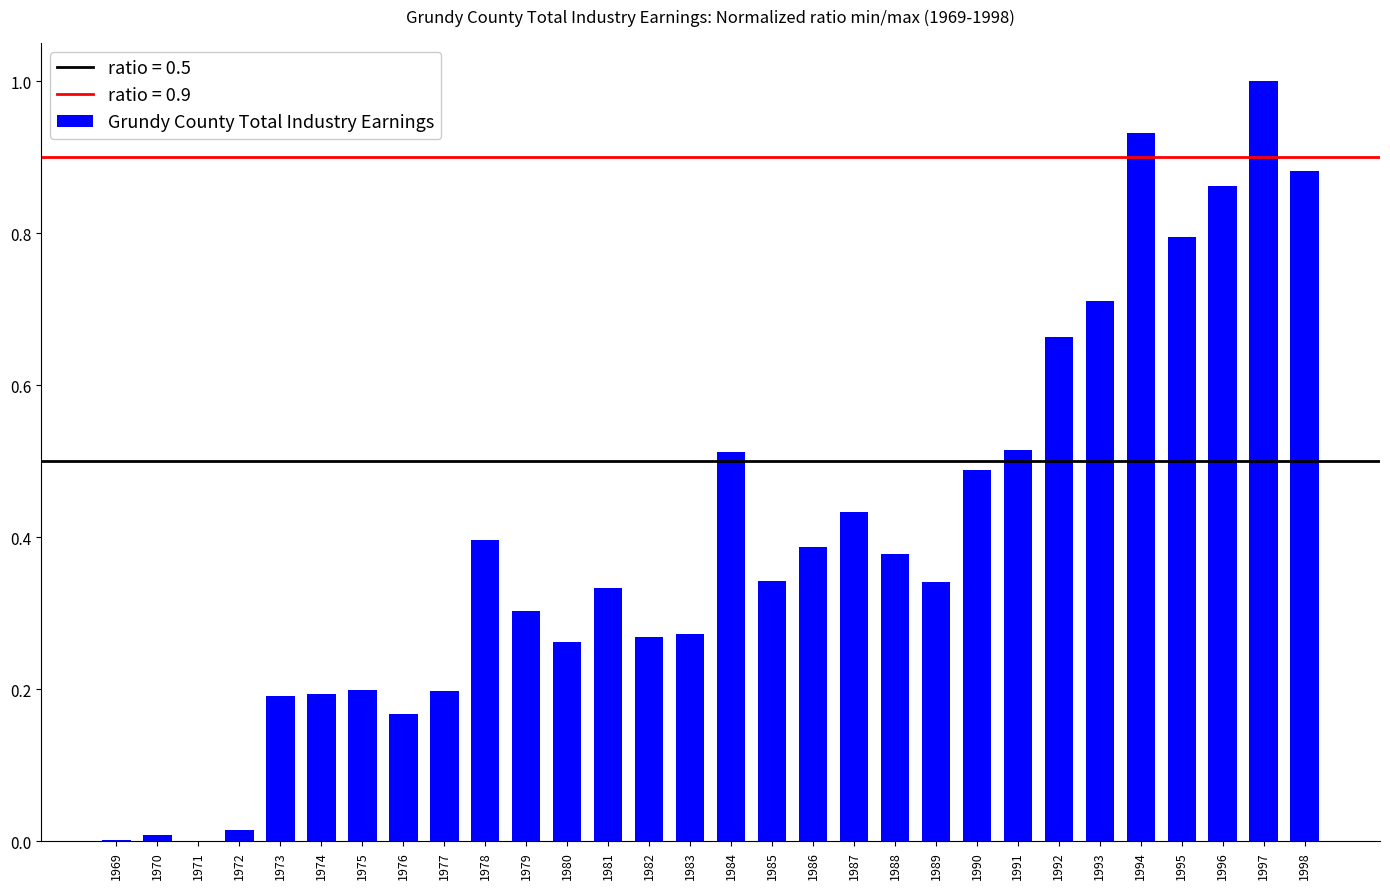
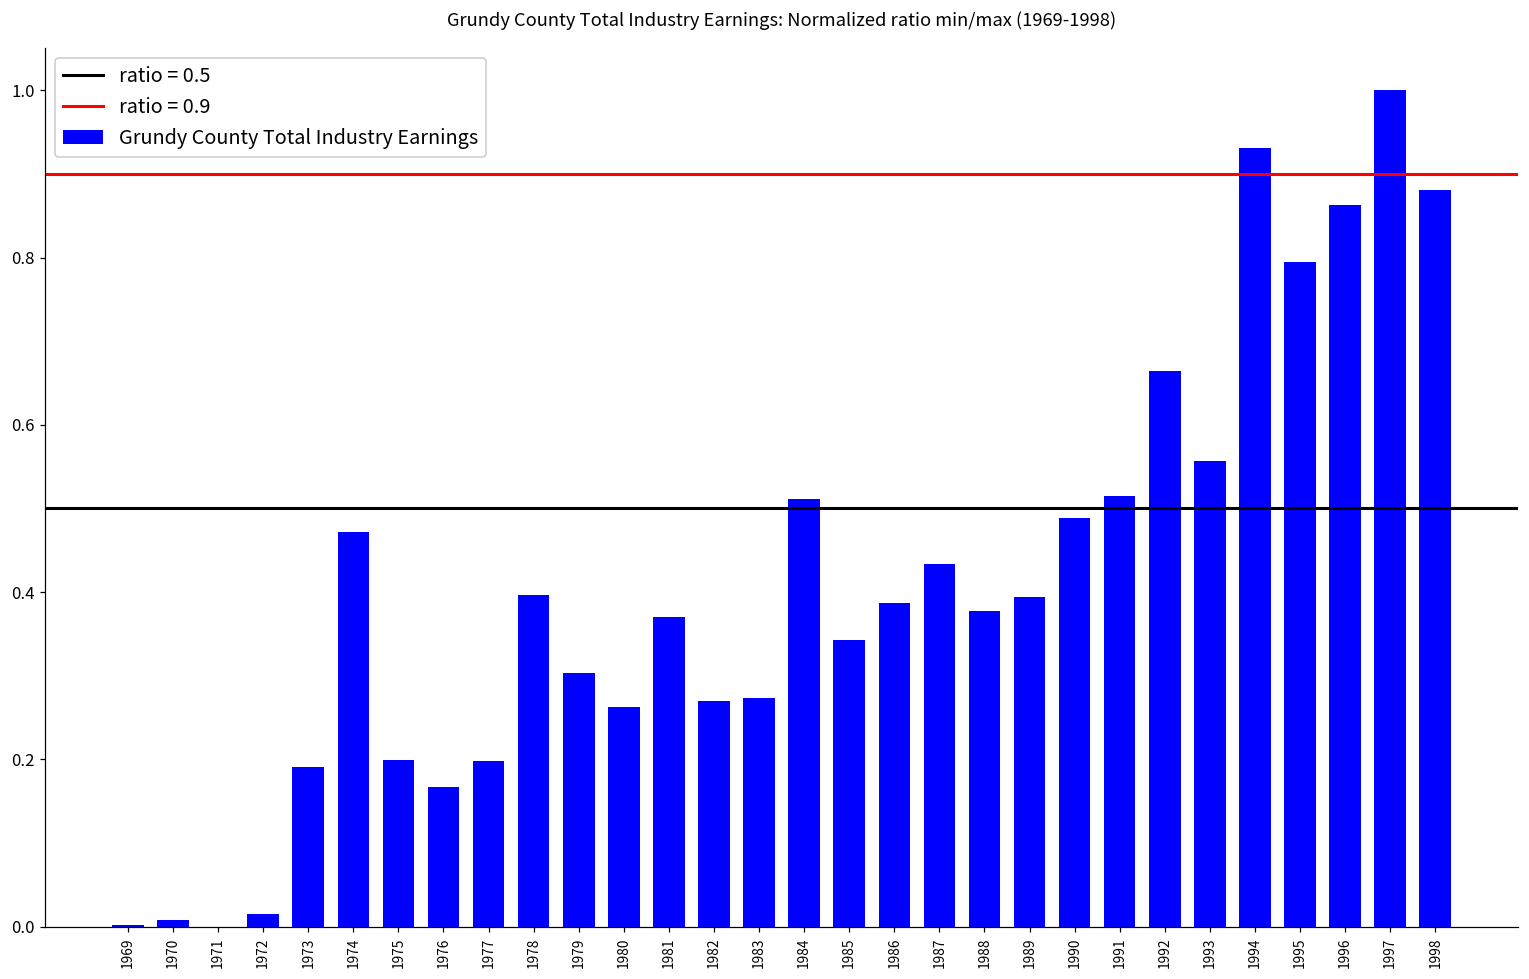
1974: 0.19 -> 0.47
1981: 0.33 -> 0.37
1989: 0.34 -> 0.39
1993: 0.71 -> 0.56
